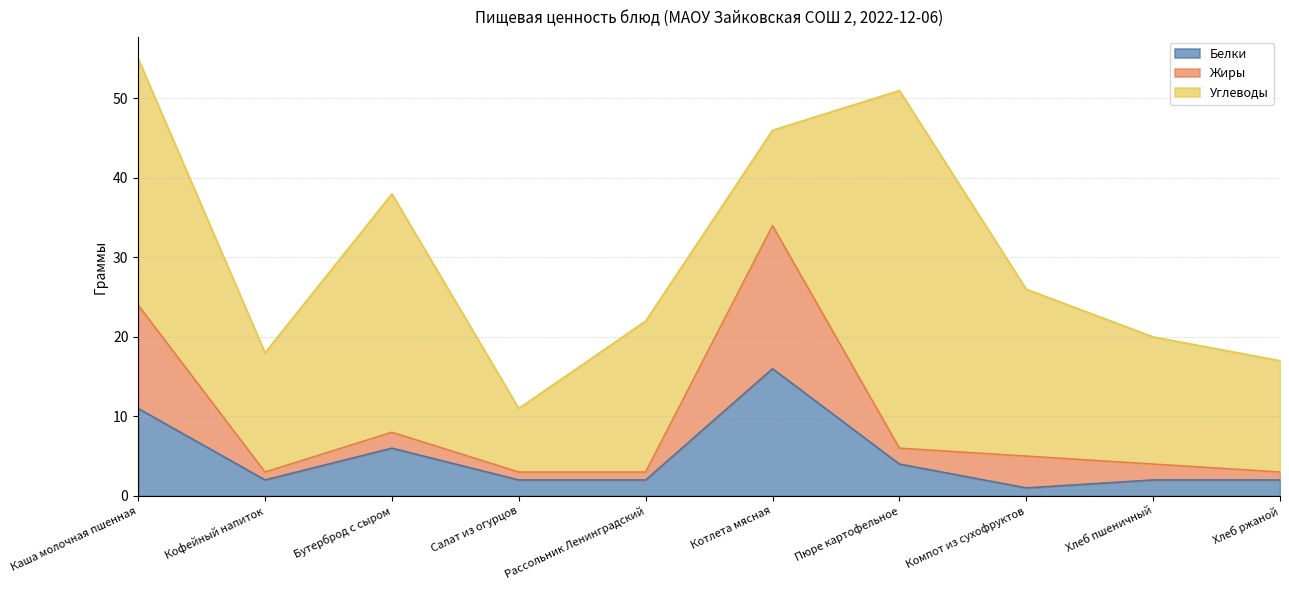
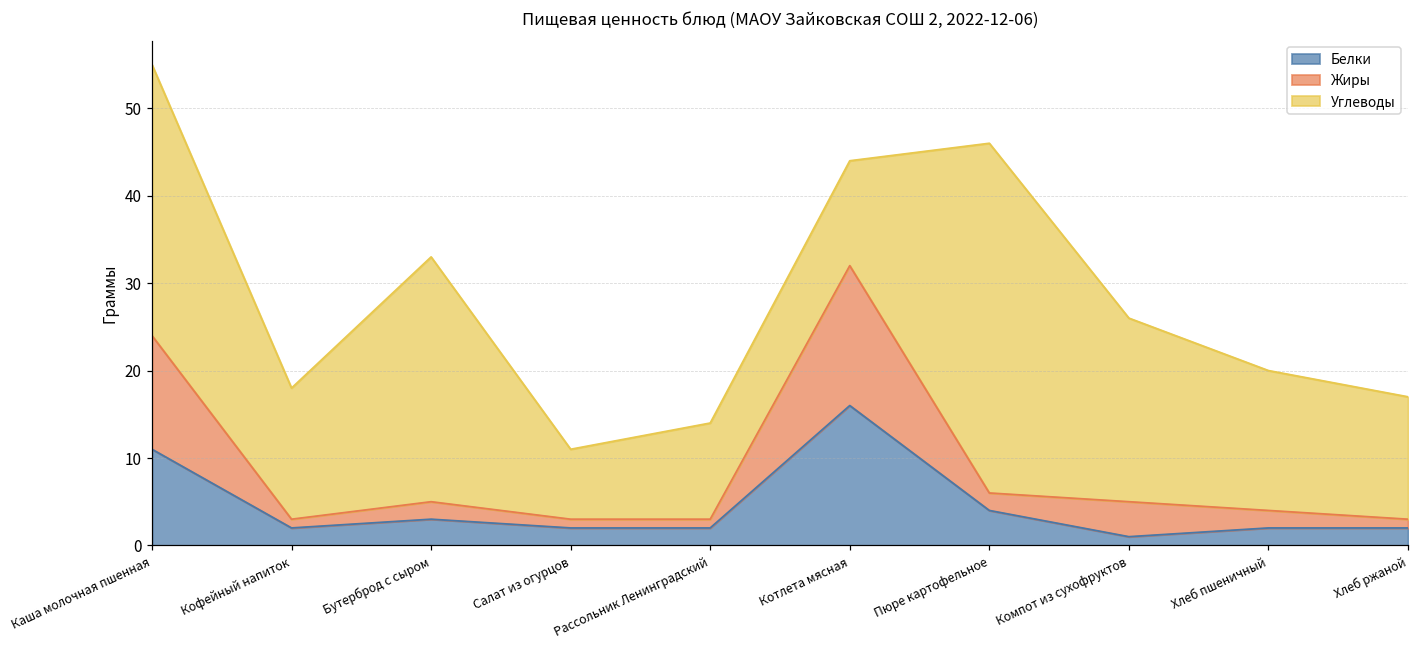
Белки, Бутерброд с сыром: 6 -> 3
Углеводы, Бутерброд с сыром: 30 -> 28
Углеводы, Рассольник Ленинградский: 19 -> 11
Жиры, Котлета мясная: 18 -> 16
Углеводы, Пюре картофельное: 45 -> 40
